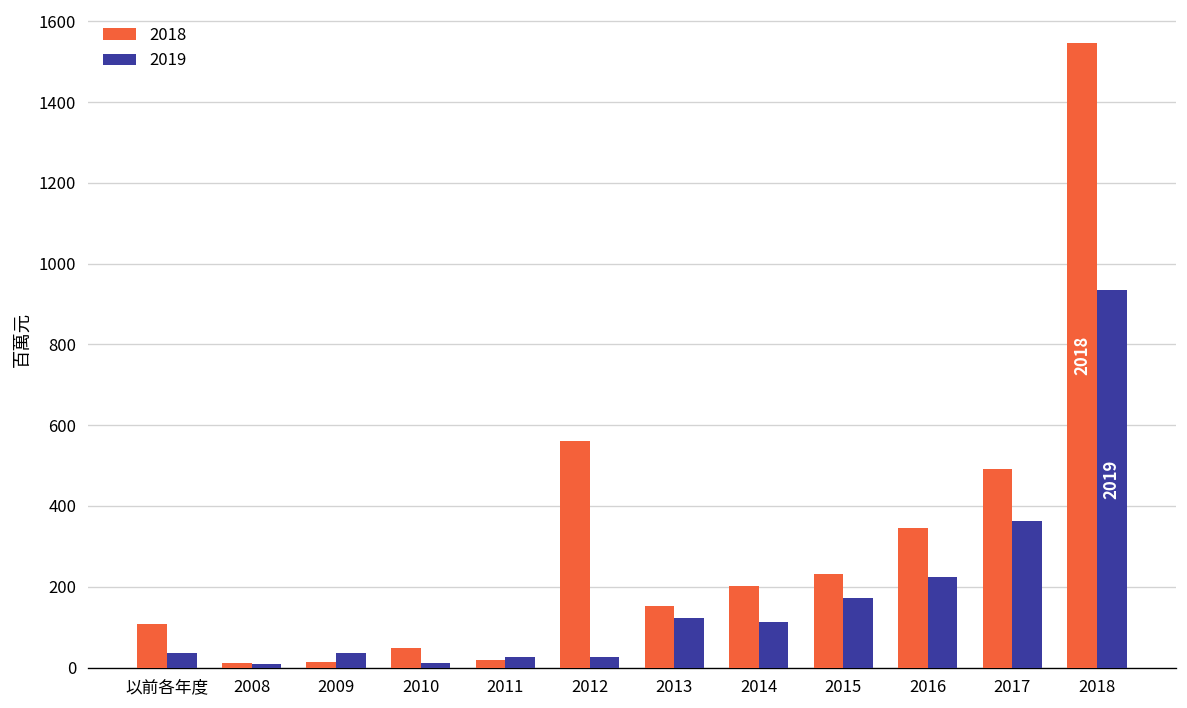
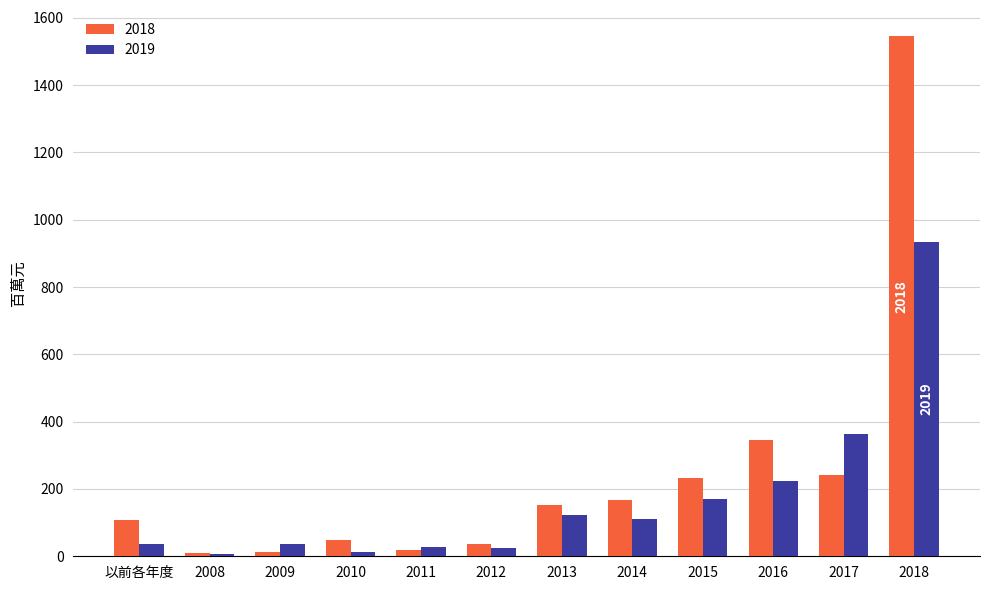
2018, 2012: 560 -> 40
2018, 2014: 200 -> 170
2018, 2017: 490 -> 240
